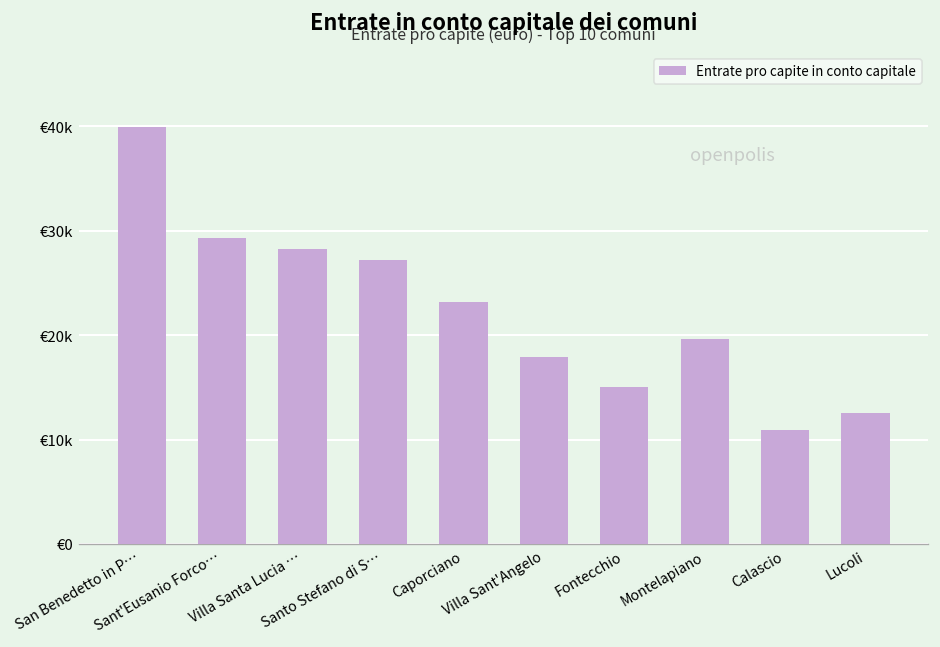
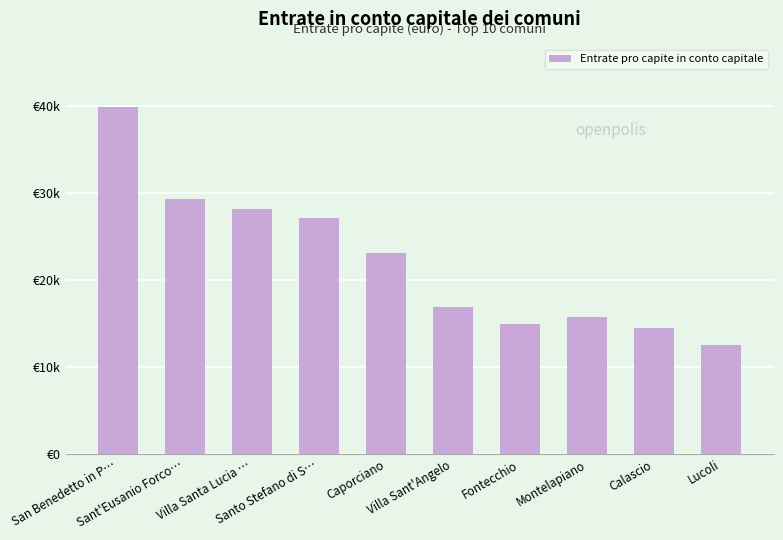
Villa Sant'Angelo: €18000 -> €17000
Montelapiano: €20000 -> €16000
Calascio: €11000 -> €14000
